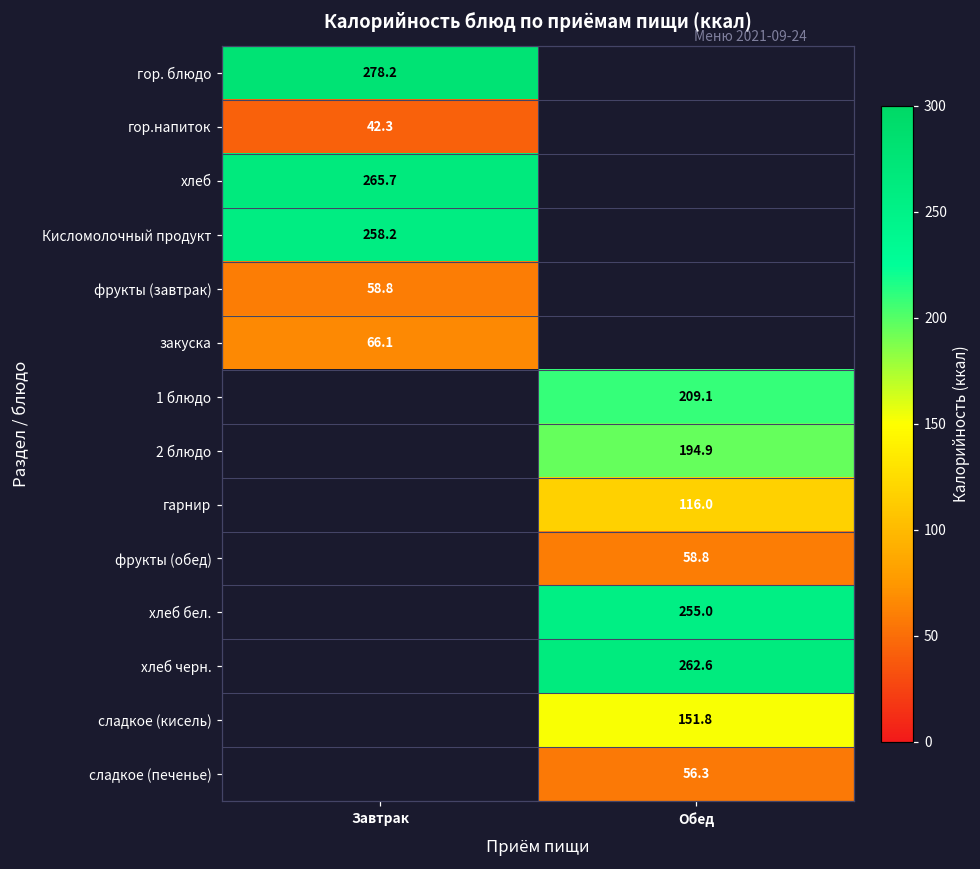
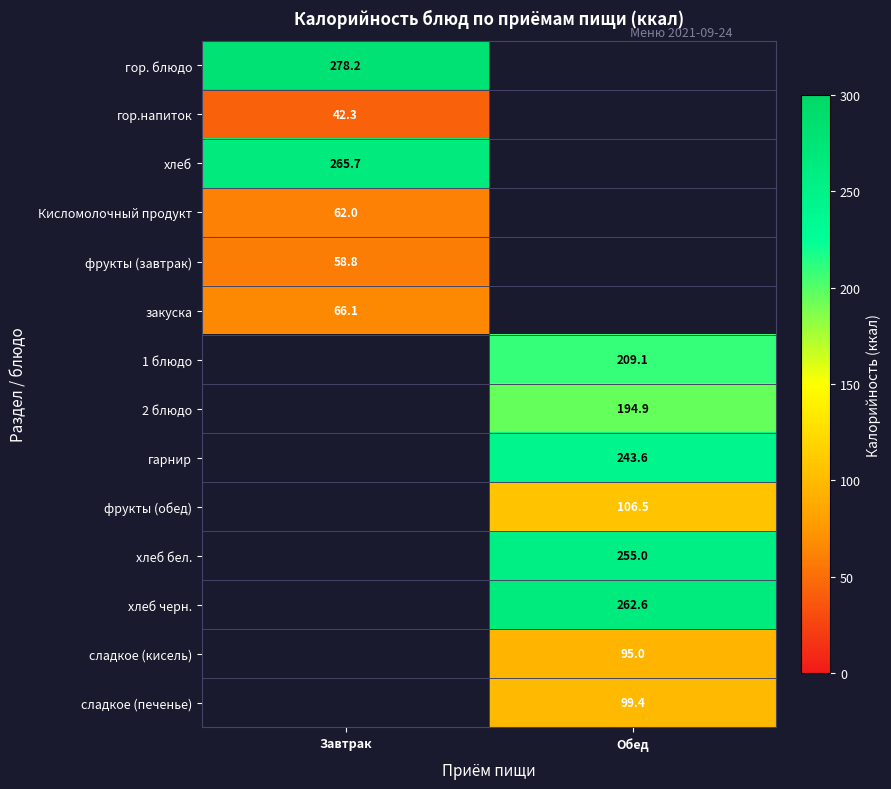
Кисломолочный продукт, Завтрак: 258.2 -> 62.0
гарнир, Обед: 116.0 -> 243.6
фрукты (обед), Обед: 58.8 -> 106.5
сладкое (кисель), Обед: 151.8 -> 95.0
сладкое (печенье), Обед: 56.3 -> 99.4
